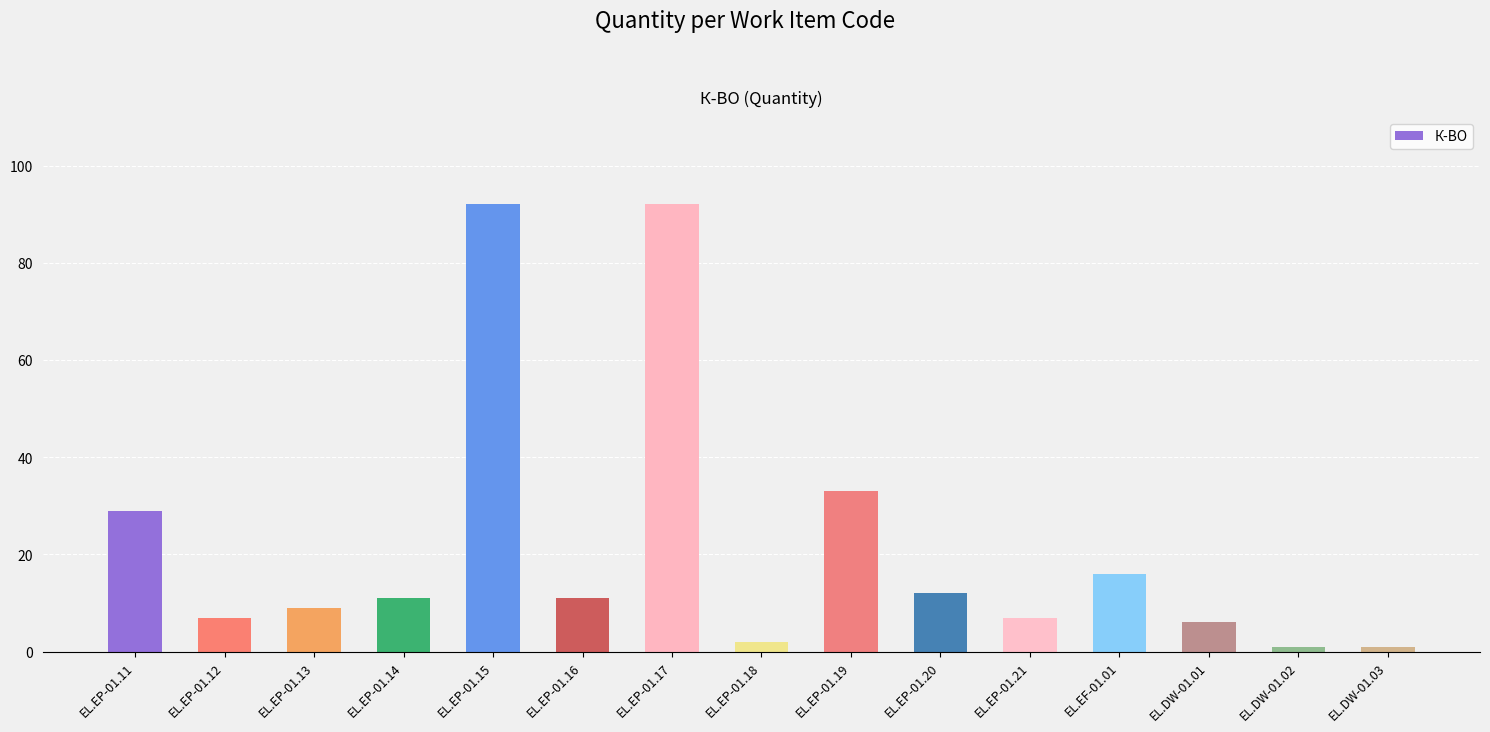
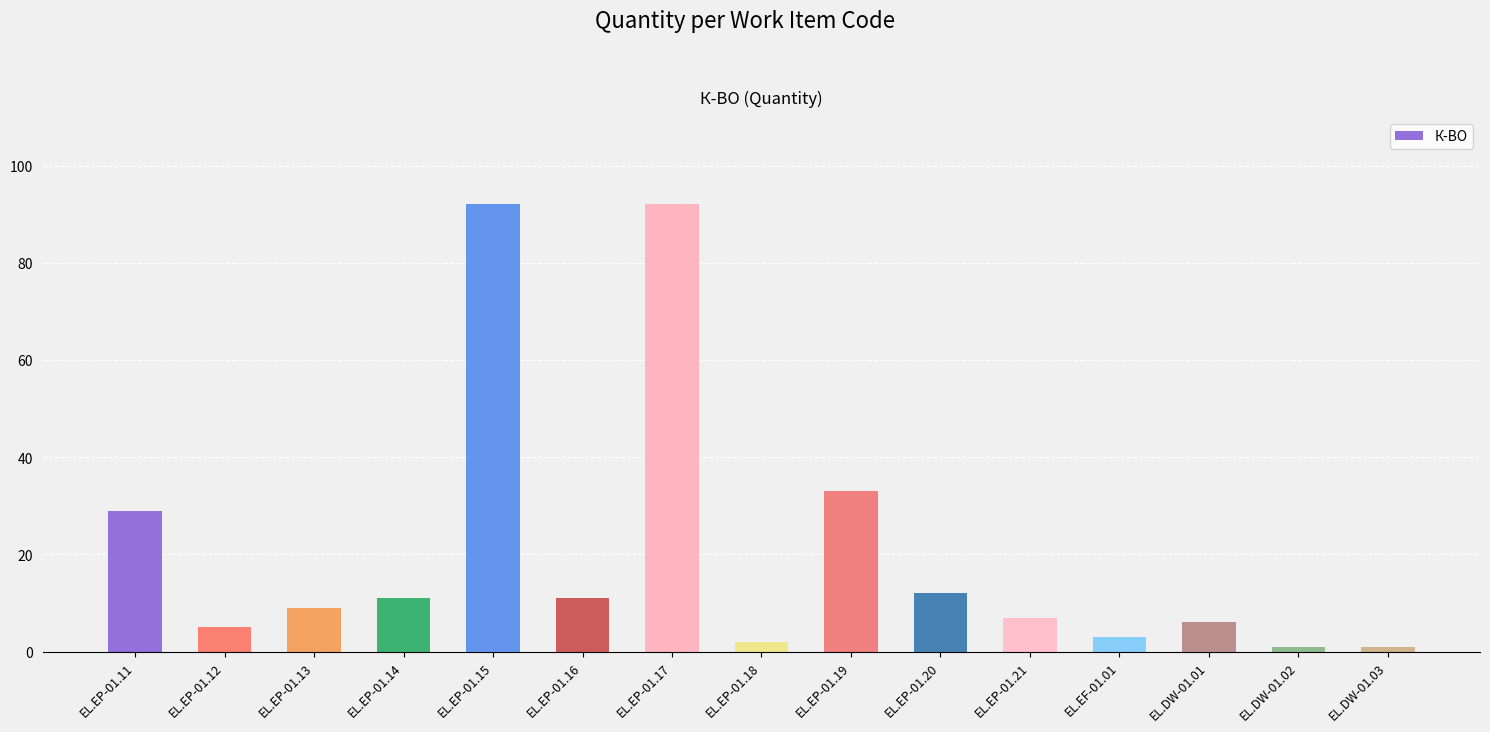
EL.EP-01.12: 7 -> 5
EL.EF-01.01: 16 -> 3
